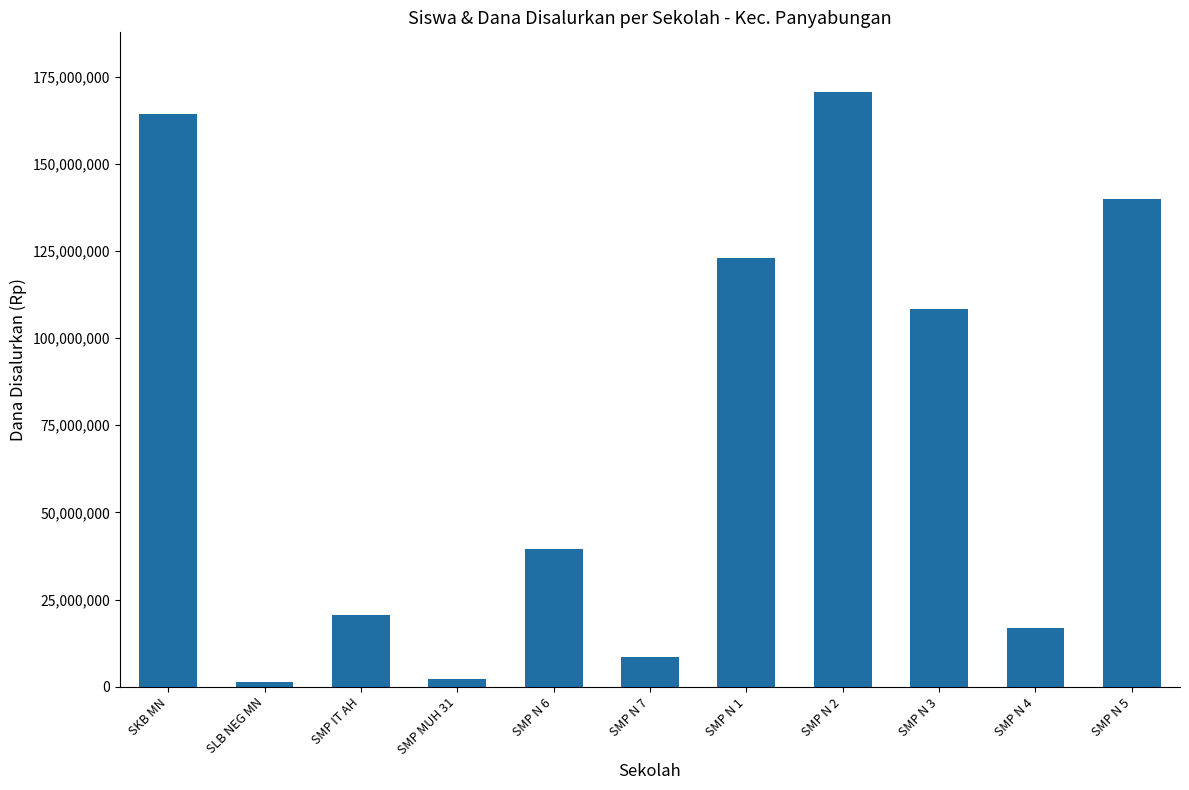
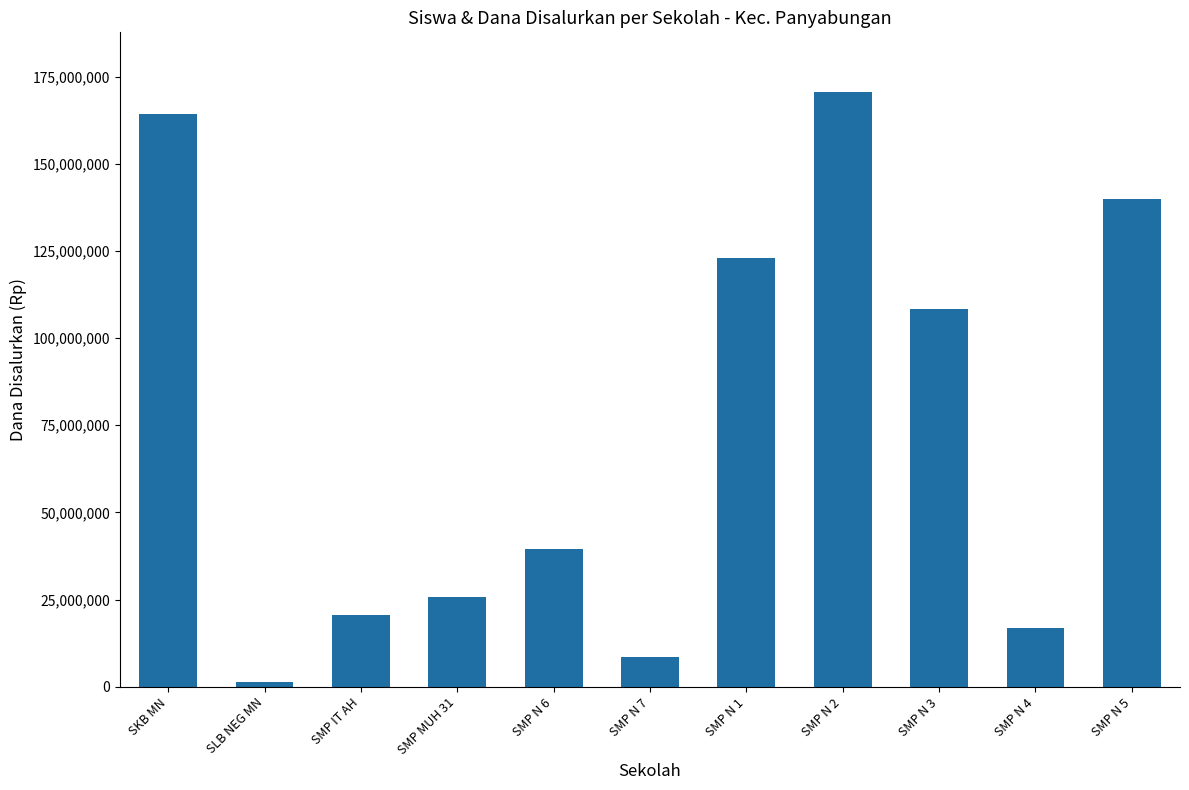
SMP MUH 31: 2,000,000 -> 26,000,000
